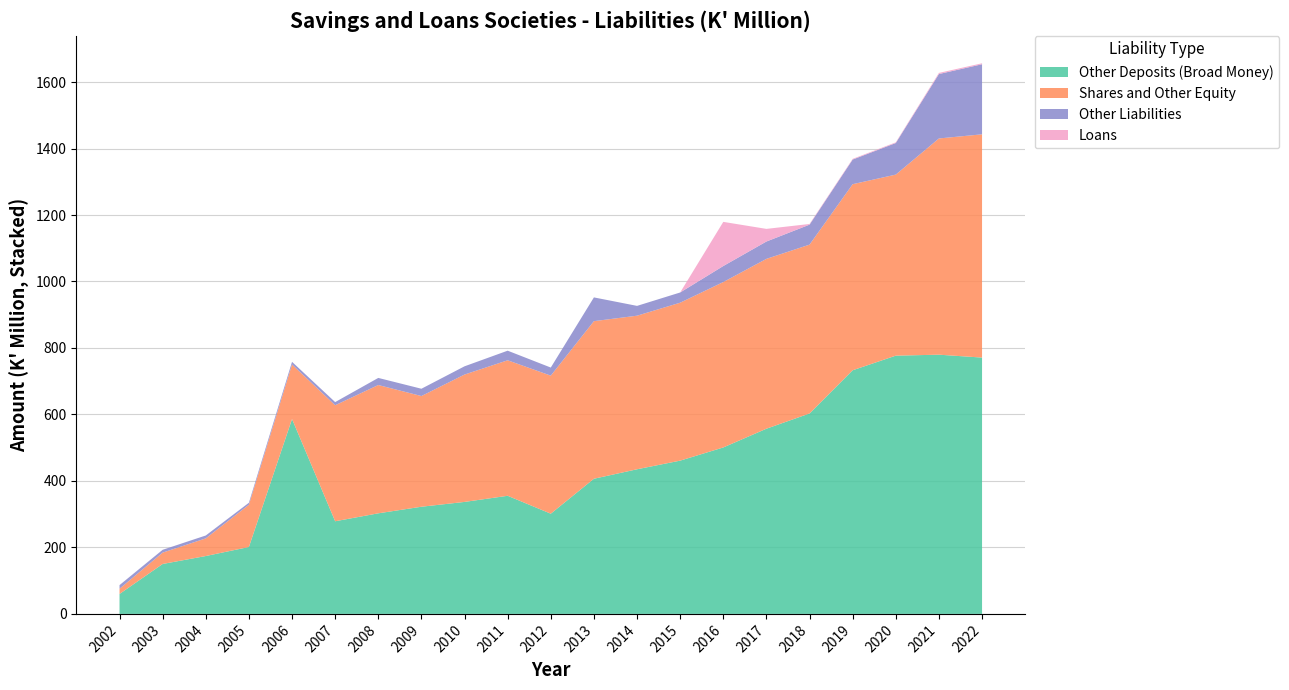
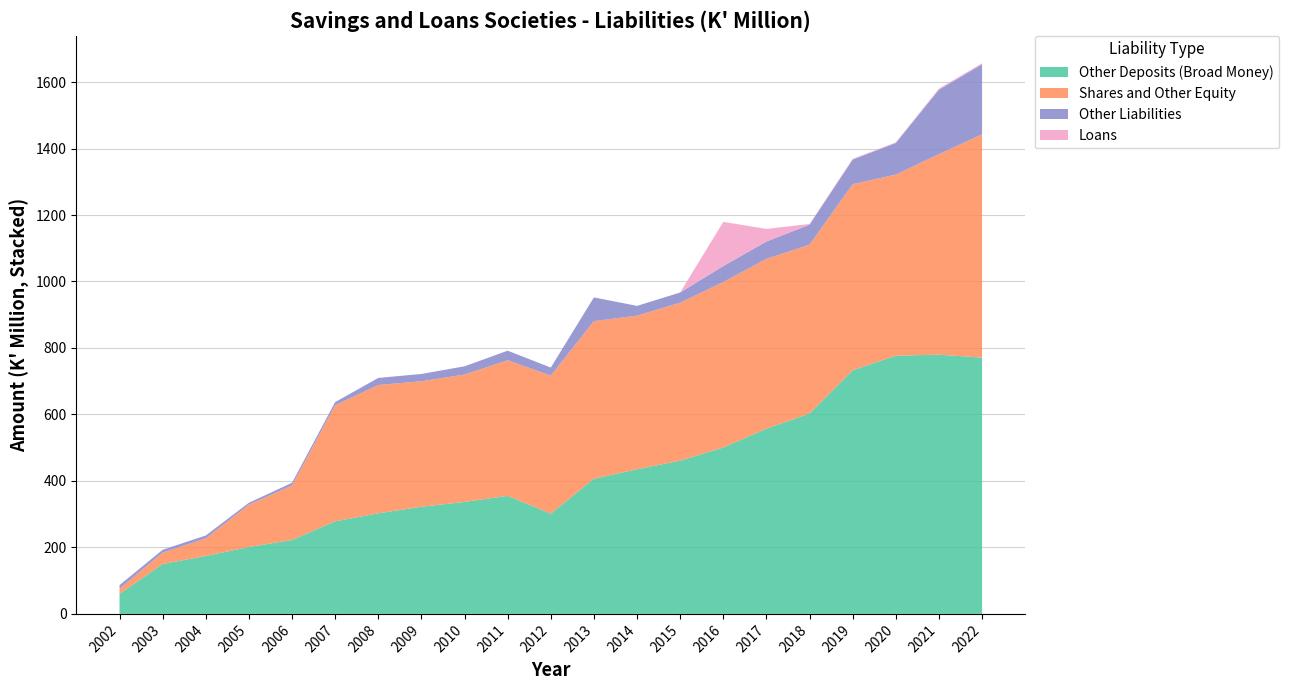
Other Deposits (Broad Money), 2006: 590 -> 220
Shares and Other Equity, 2009: 330 -> 380
Shares and Other Equity, 2021: 650 -> 600
